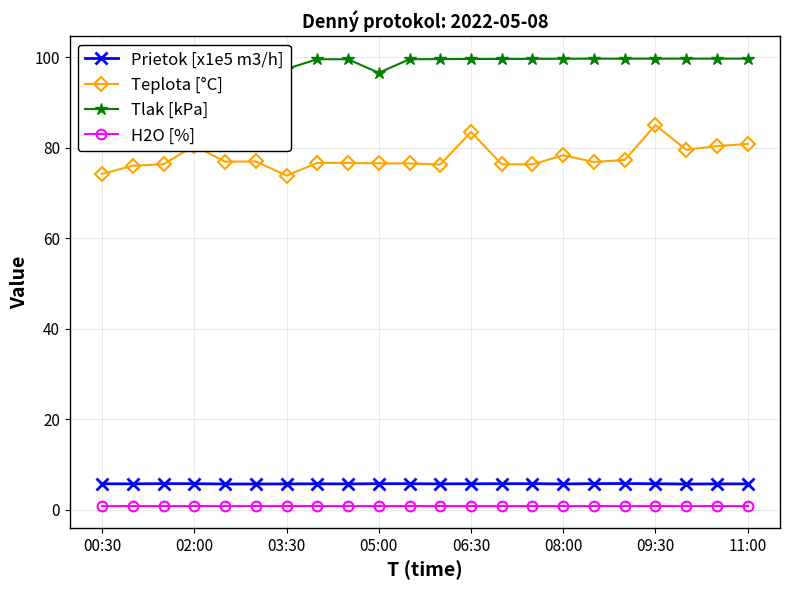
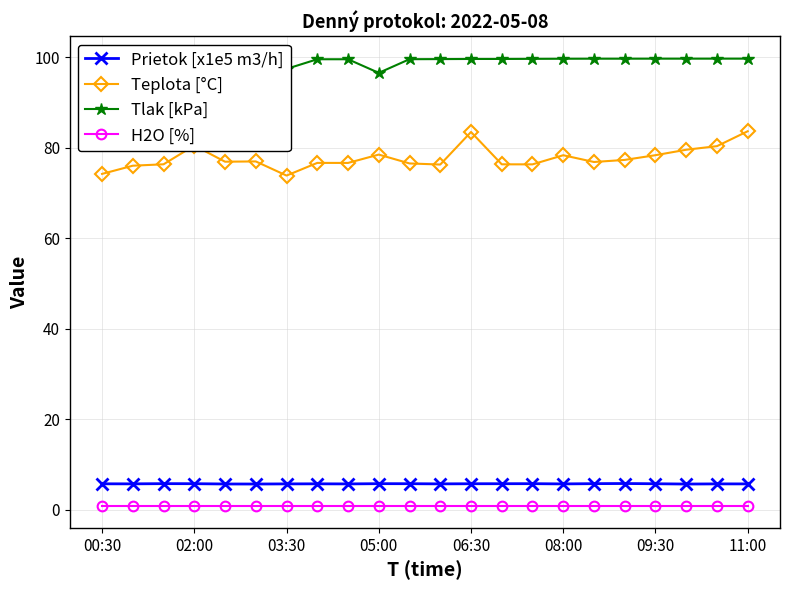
Teplota [°C], 05:00: 77 -> 79
Teplota [°C], 09:30: 85 -> 78
Teplota [°C], 11:00: 81 -> 84
